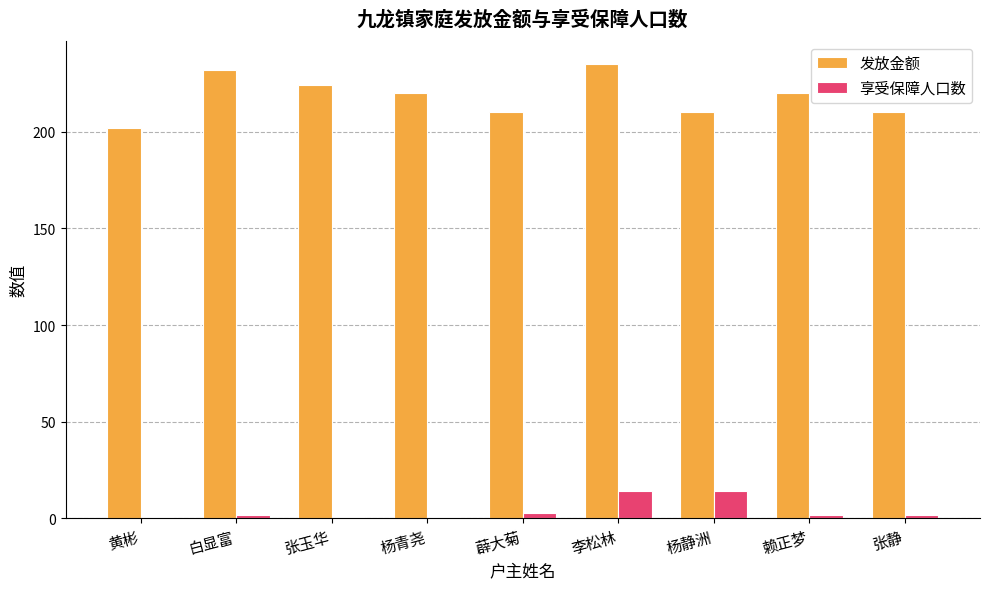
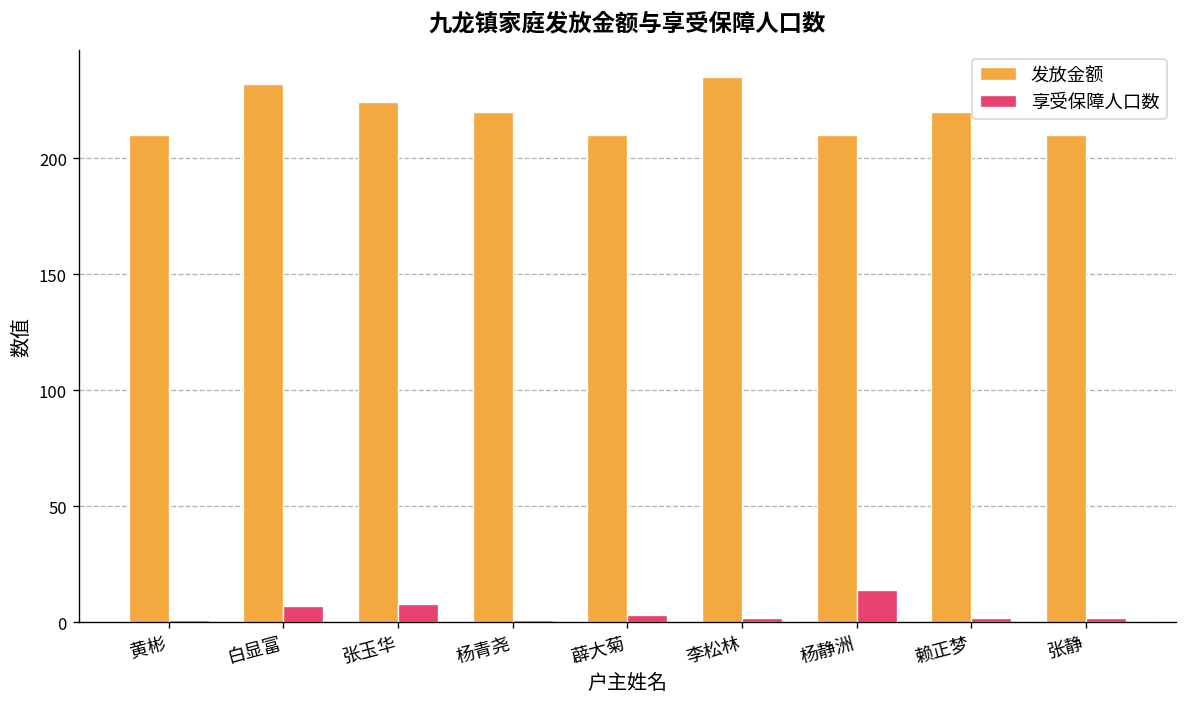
发放金额, 黄彬: 202 -> 210
享受保障人口数, 白显富: 2 -> 7
享受保障人口数, 张玉华: 1 -> 8
享受保障人口数, 李松林: 14 -> 2
